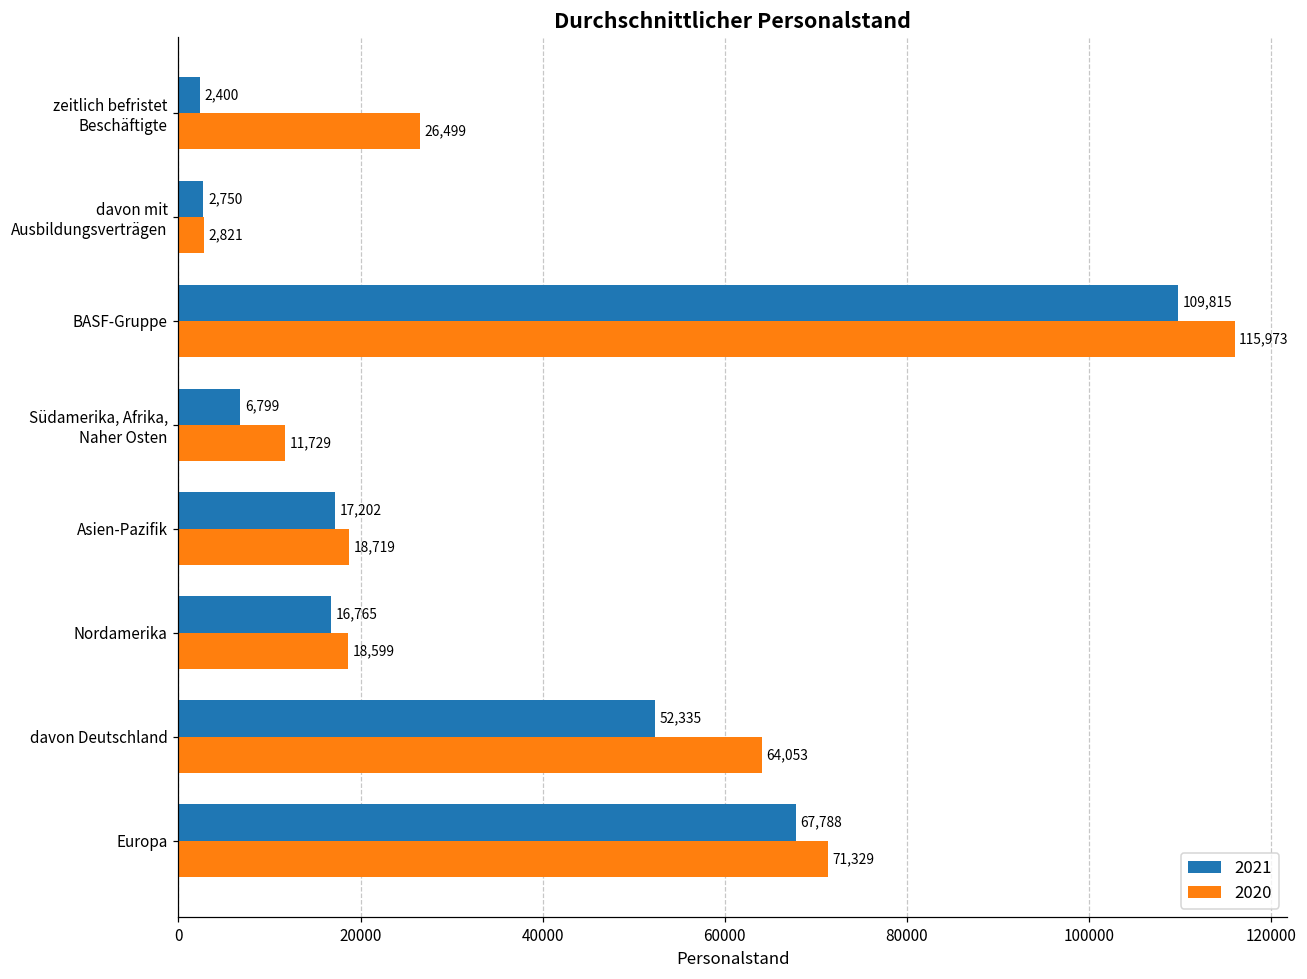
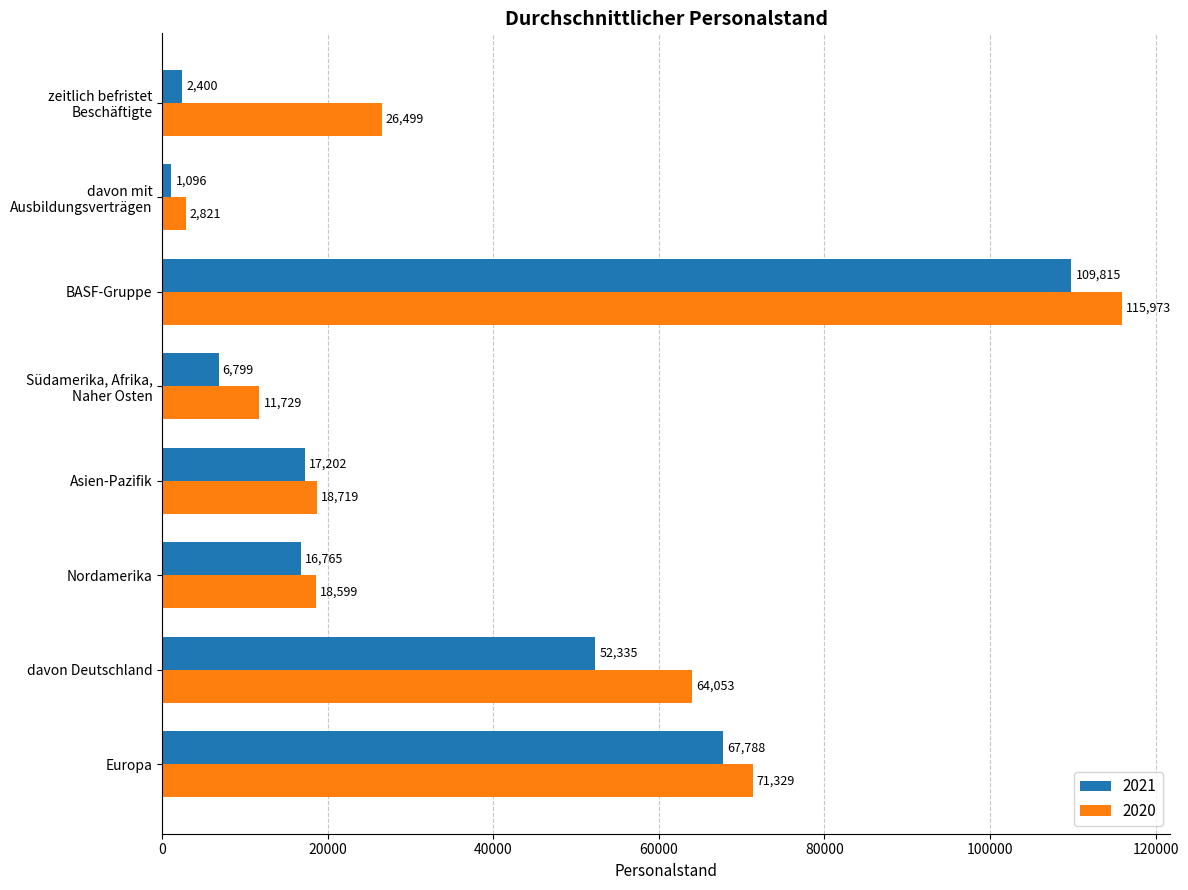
2021, davon mit Ausbildungsverträgen: 2,750 -> 1,096
